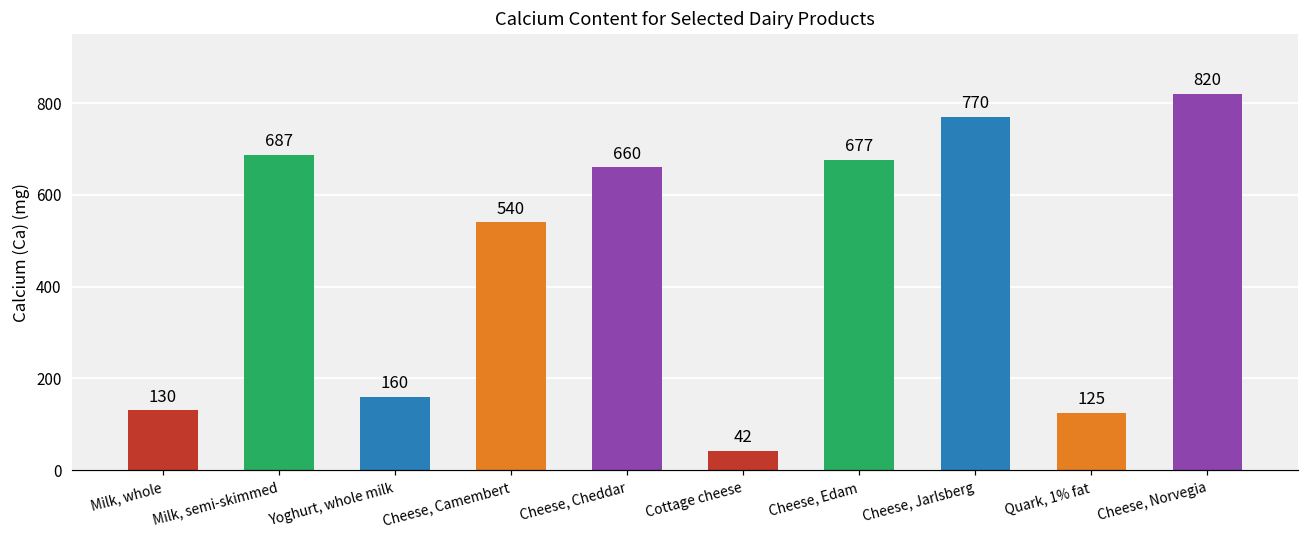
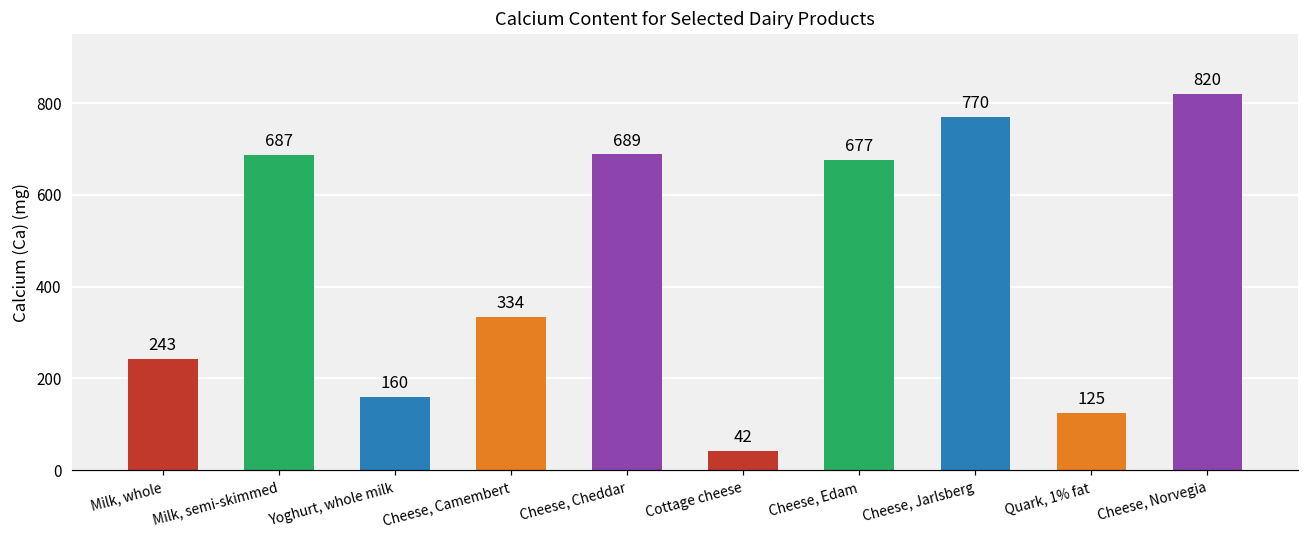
Milk, whole: 130 -> 243
Cheese, Camembert: 540 -> 334
Cheese, Cheddar: 660 -> 689
